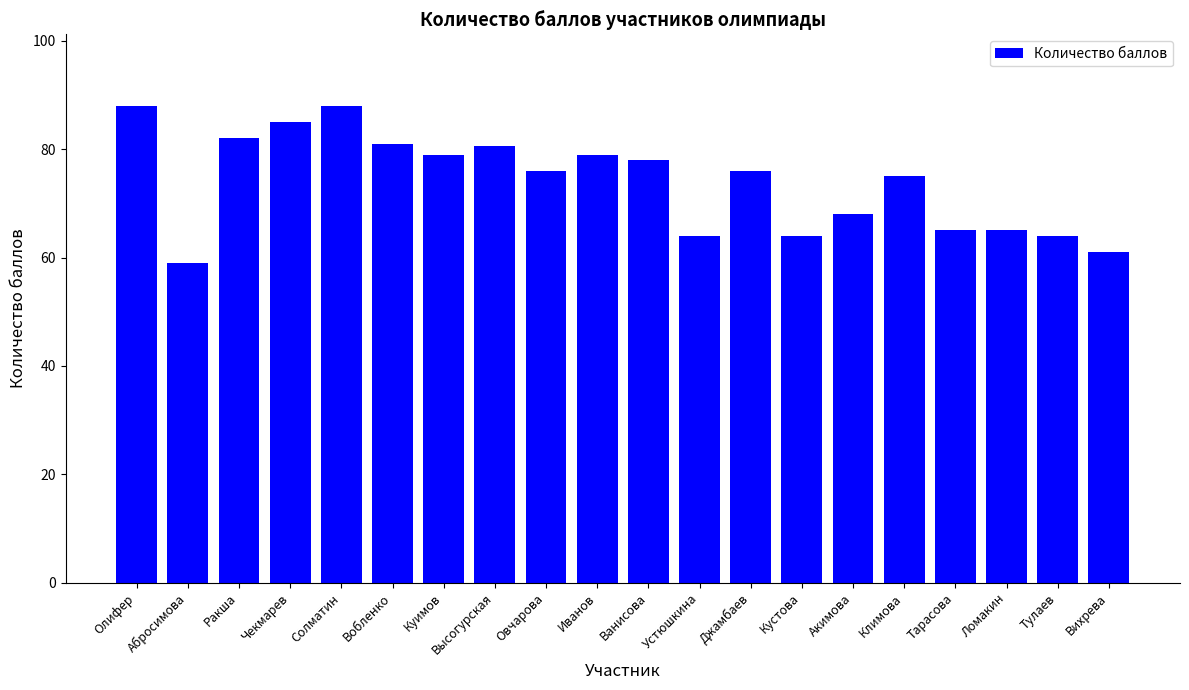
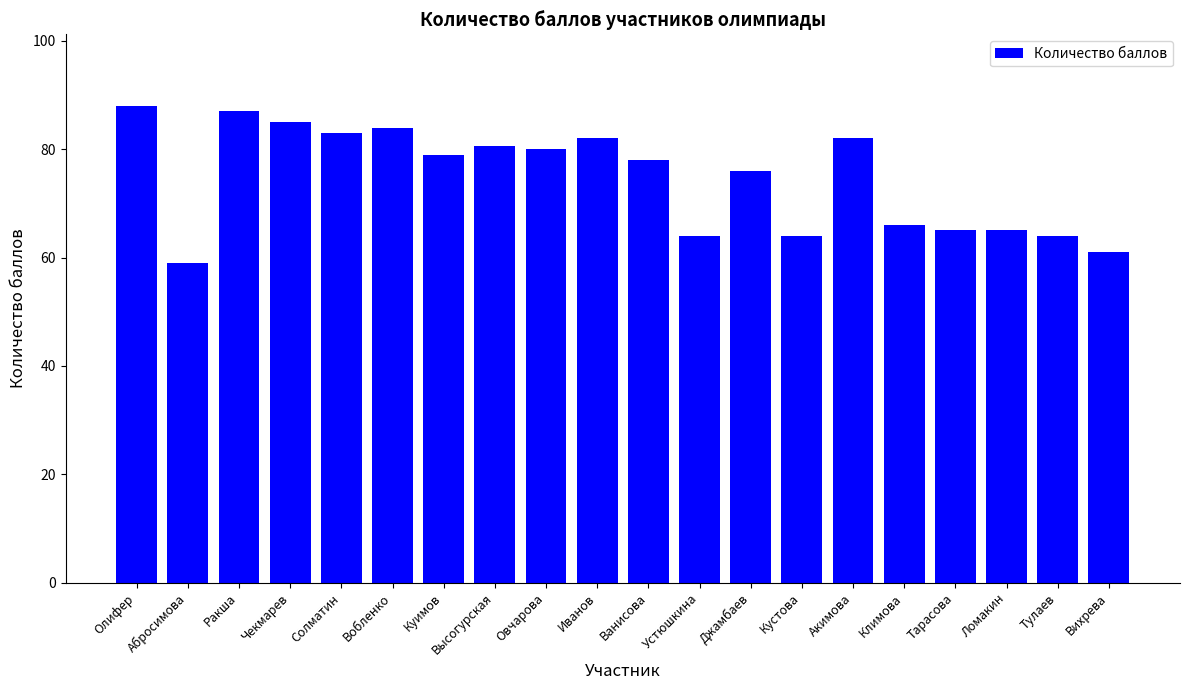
Ракша: 82 -> 87
Солматин: 88 -> 83
Вобленко: 81 -> 84
Овчарова: 76 -> 80
Иванов: 79 -> 82
Акимова: 68 -> 82
Климова: 75 -> 66
